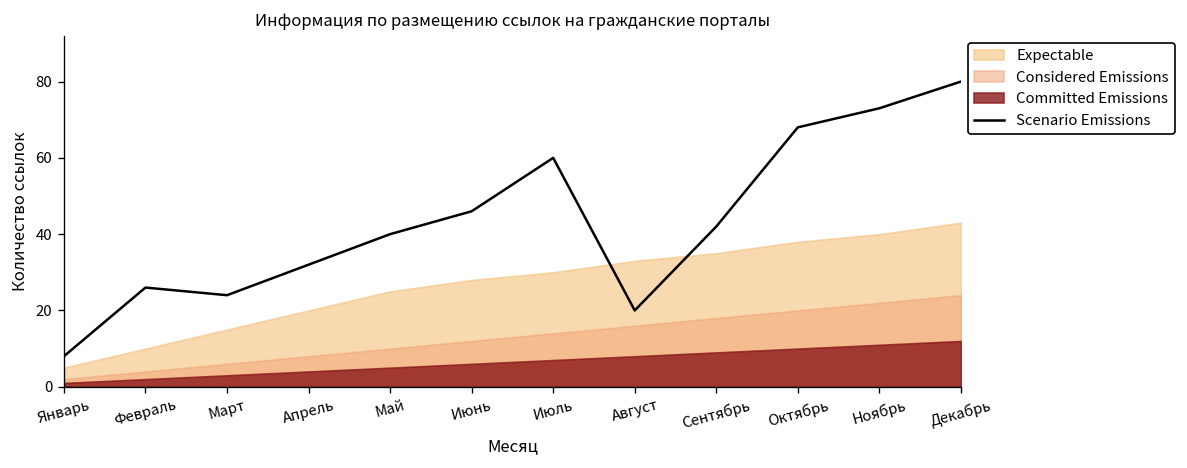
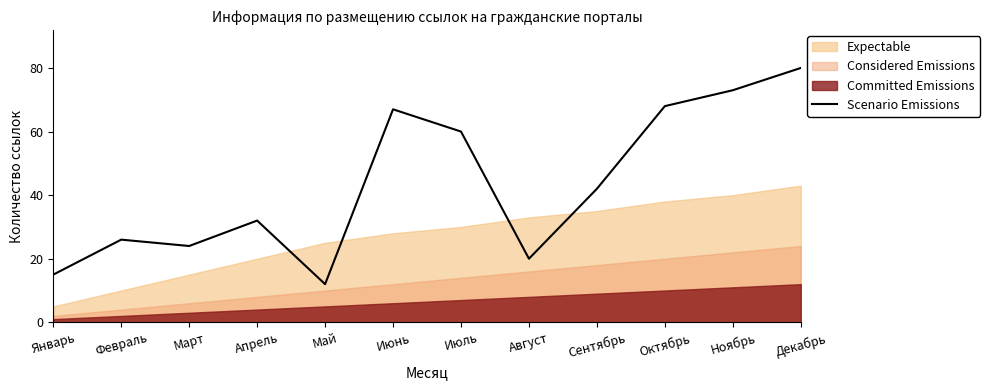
Scenario Emissions, Январь: 8 -> 15
Scenario Emissions, Май: 40 -> 12
Scenario Emissions, Июнь: 46 -> 67
